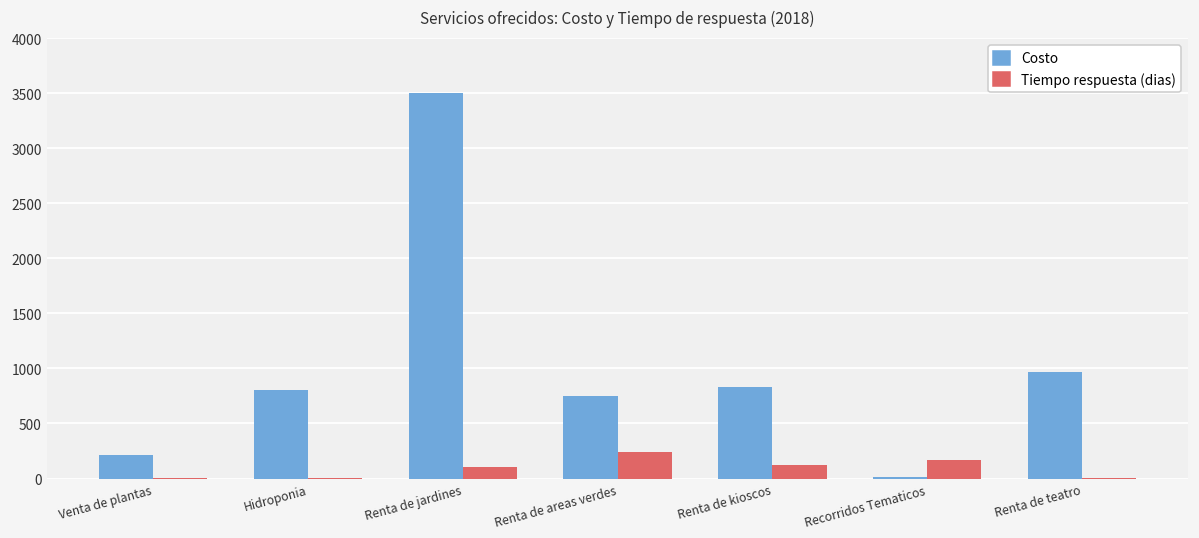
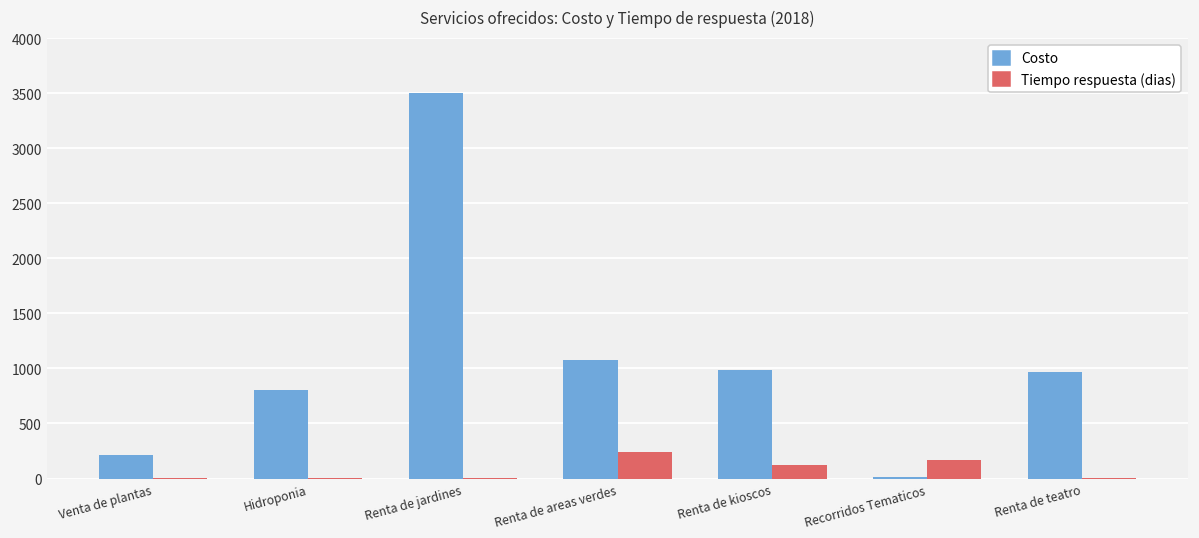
Tiempo respuesta (dias), Renta de jardines: 100 -> 0
Costo, Renta de areas verdes: 750 -> 1080
Costo, Renta de kioscos: 830 -> 980
